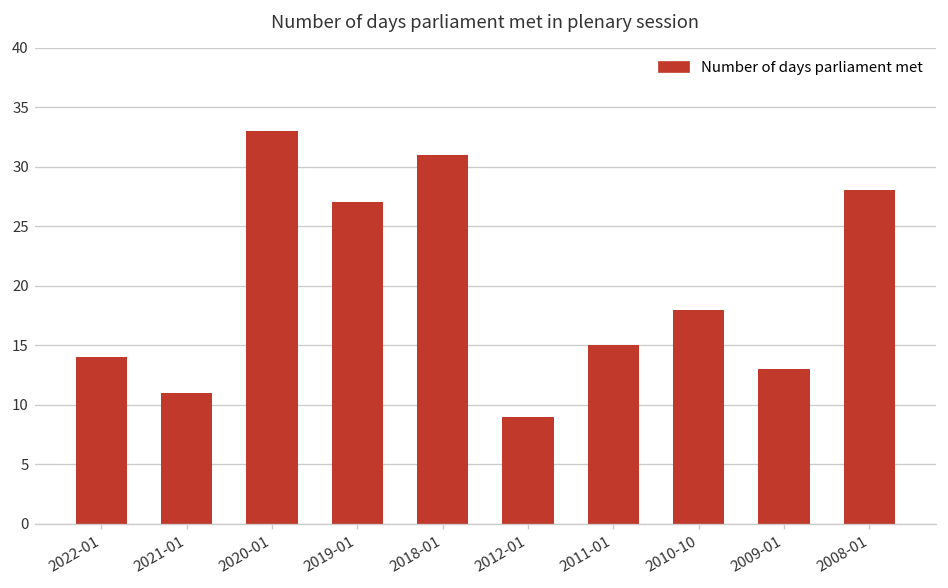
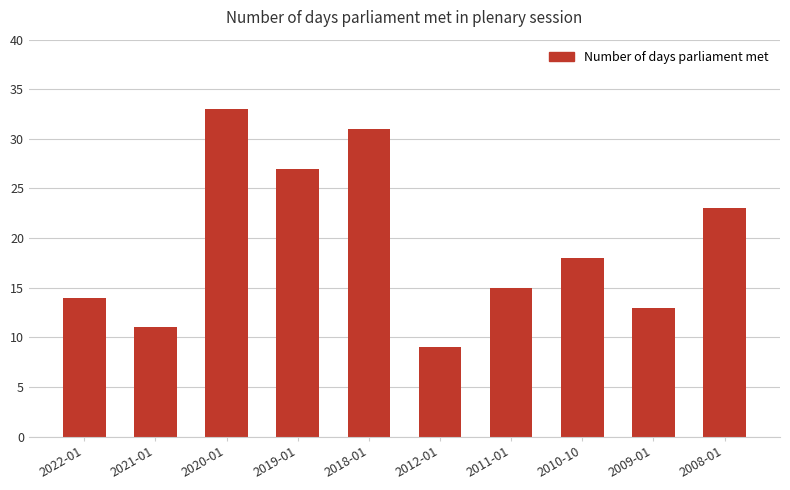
2008-01: 28 -> 23
